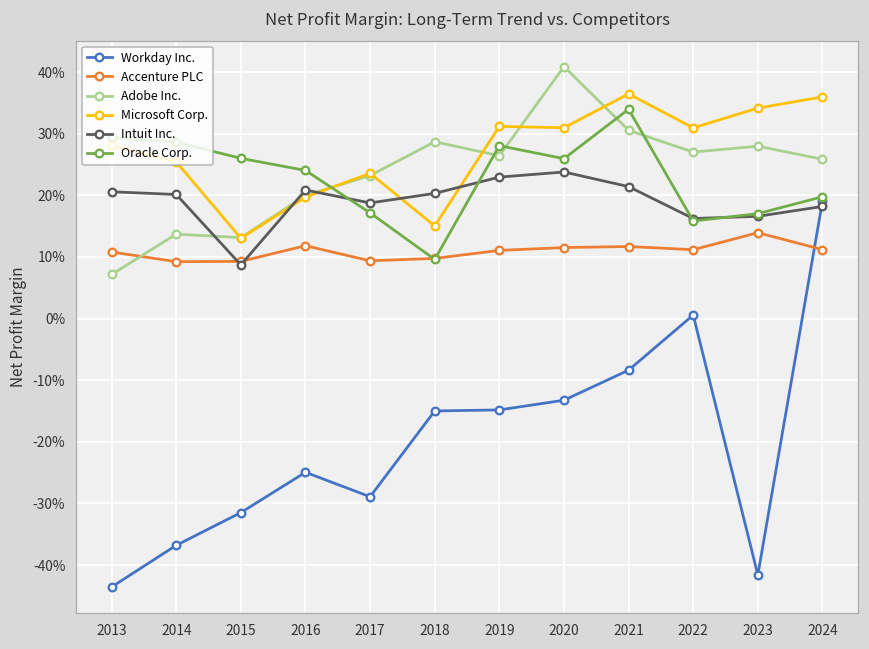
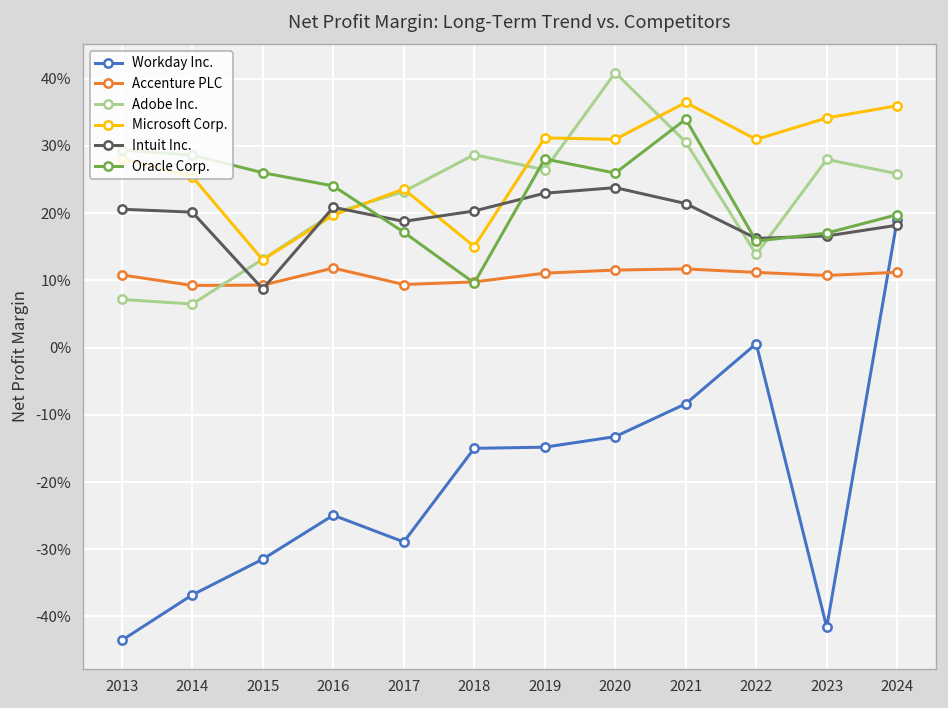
Adobe Inc., 2014: 14% -> 6%
Adobe Inc., 2022: 27% -> 14%
Accenture PLC, 2023: 14% -> 11%
